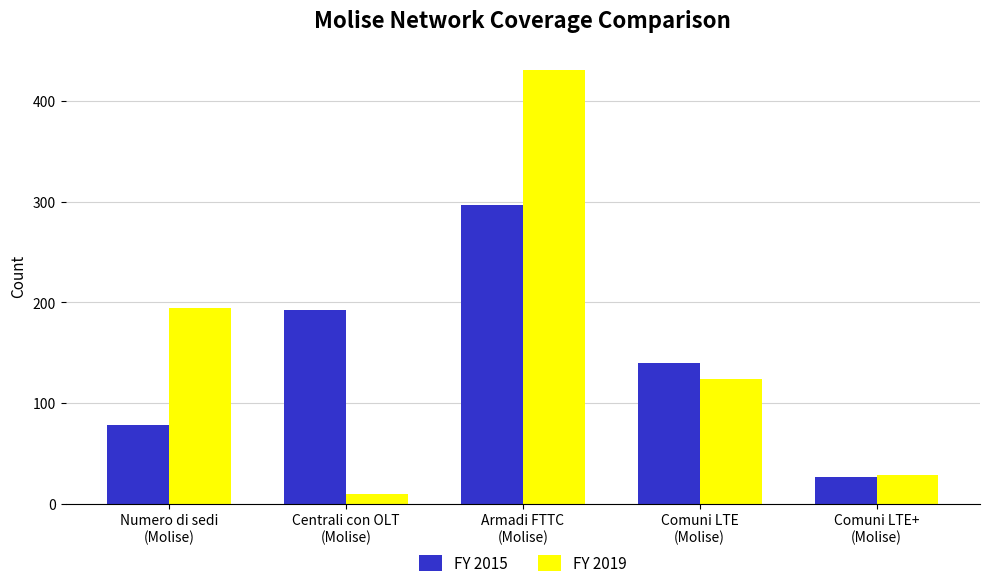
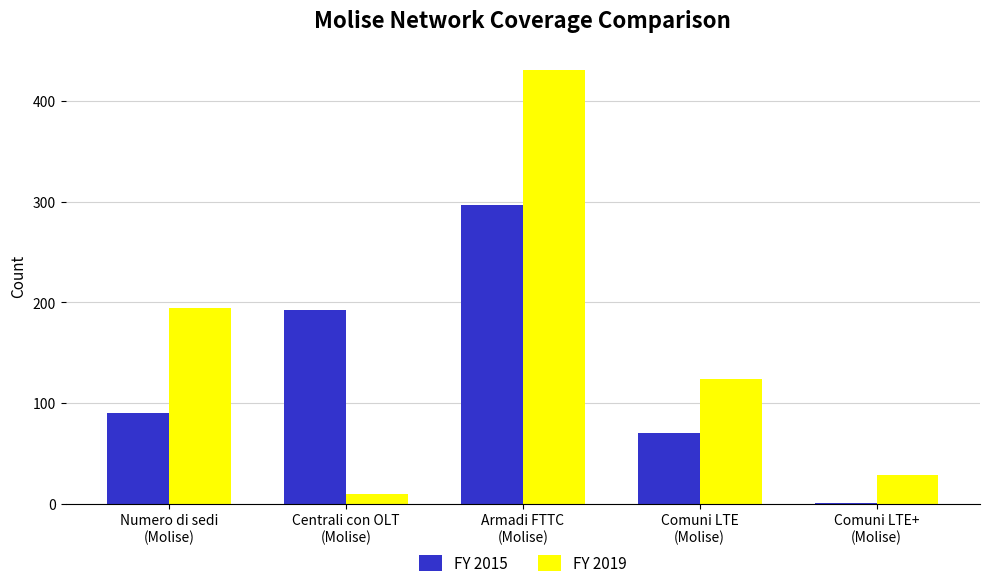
FY 2015, Numero di sedi (Molise): 78 -> 90
FY 2015, Comuni LTE (Molise): 140 -> 70
FY 2015, Comuni LTE+ (Molise): 26 -> 1
